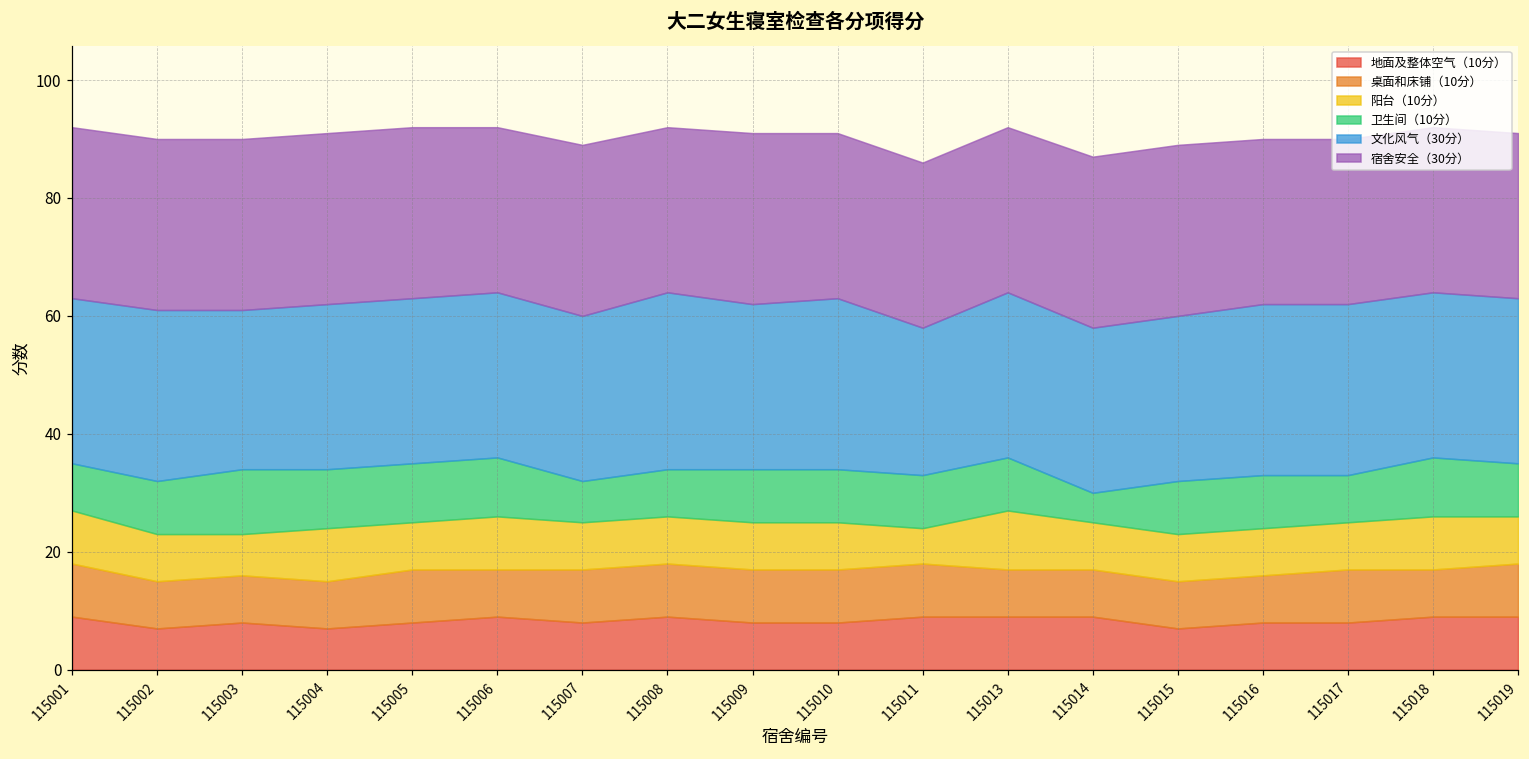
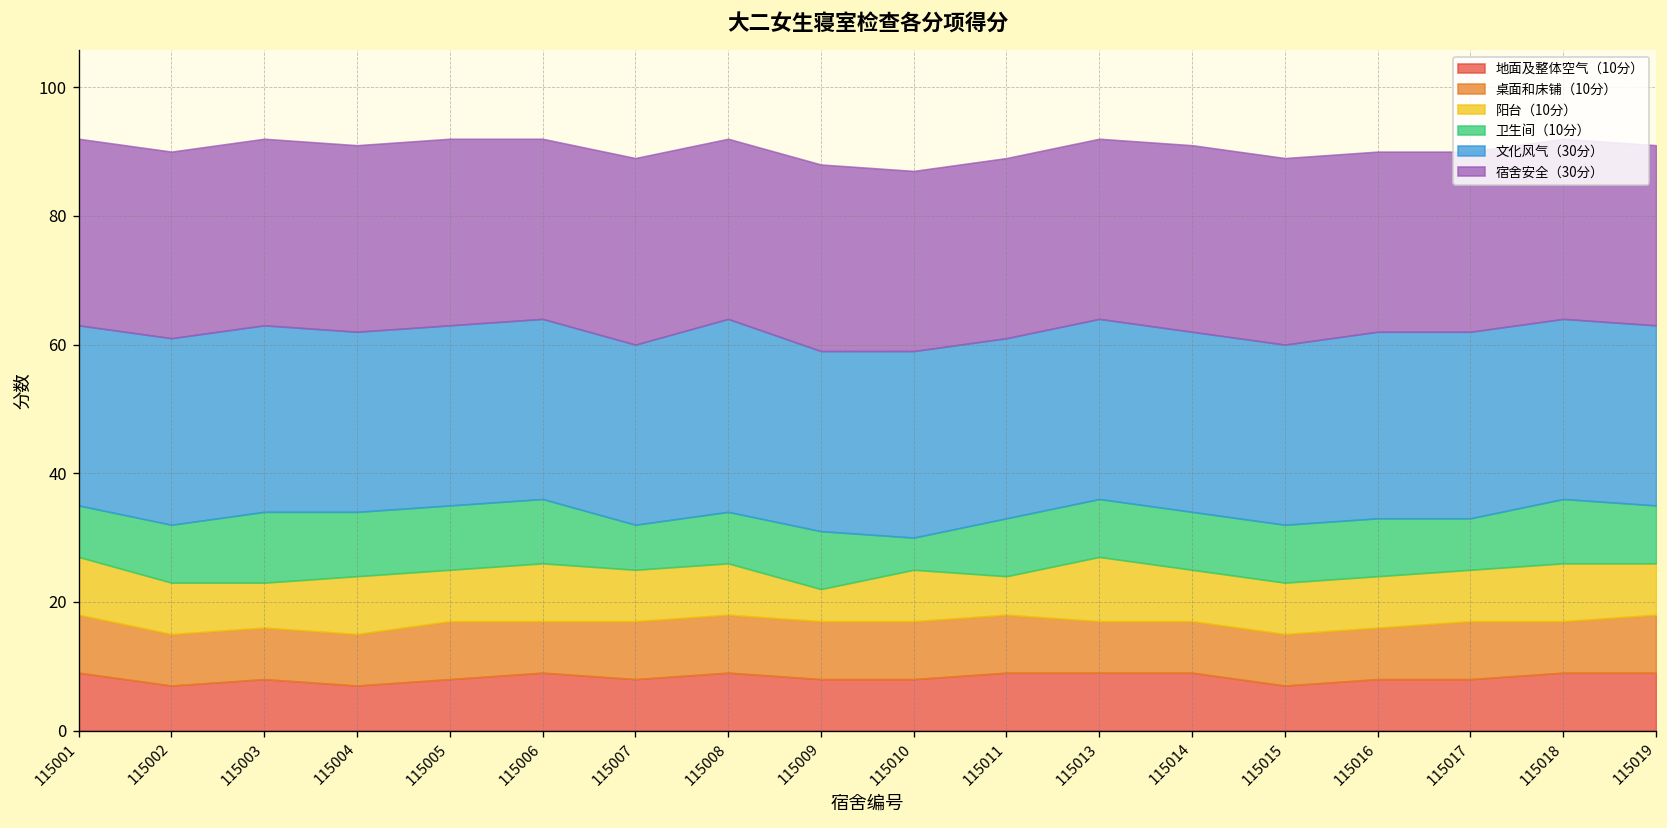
文化风气（30分）, 115003: 27 -> 29
阳台（10分）, 115009: 8 -> 5
卫生间（10分）, 115010: 9 -> 5
文化风气（30分）, 115011: 25 -> 28
卫生间（10分）, 115014: 5 -> 9
